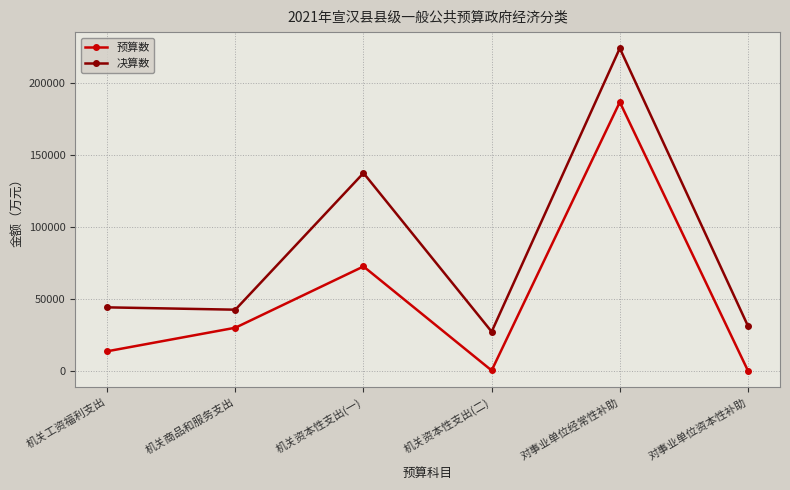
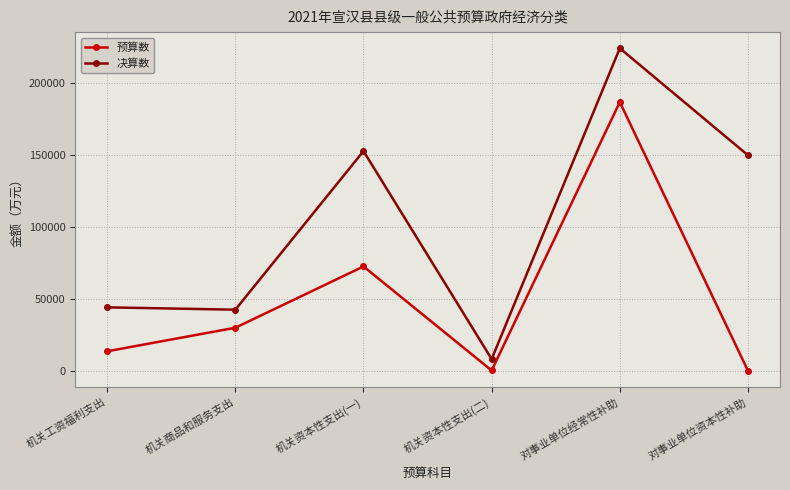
决算数, 机关资本性支出(一): 138000 -> 153000
决算数, 机关资本性支出(二): 27000 -> 8000
决算数, 对事业单位资本性补助: 31000 -> 150000
